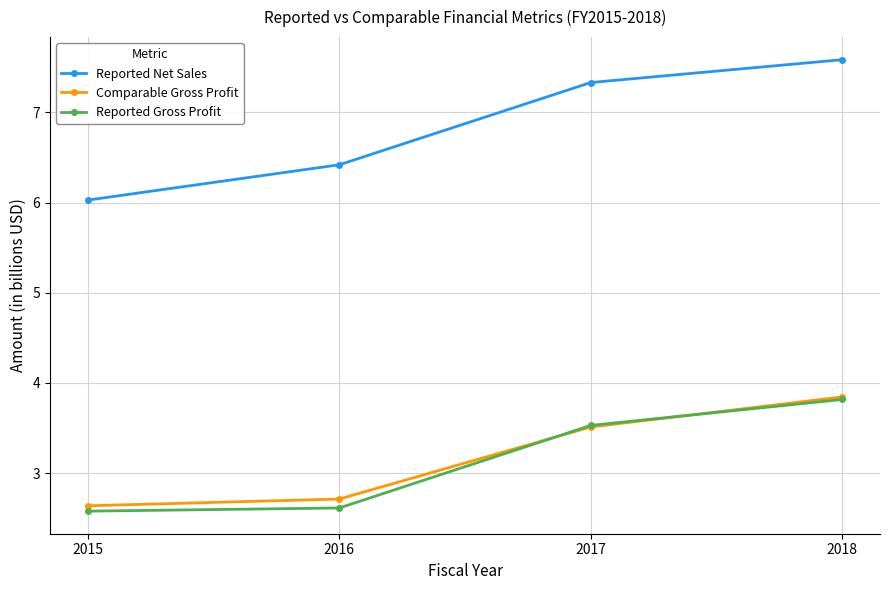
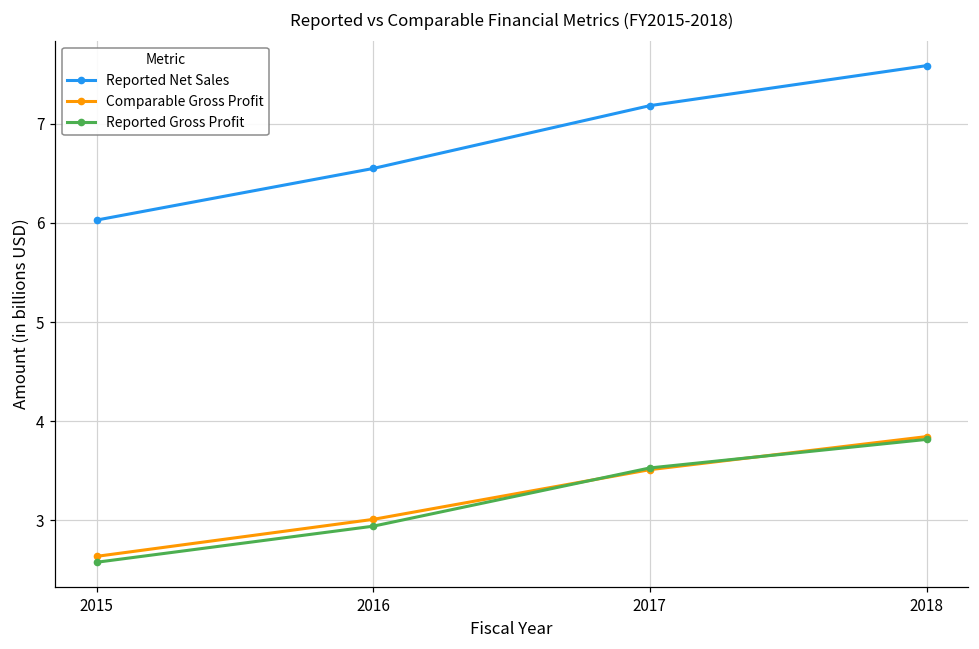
Reported Net Sales, 2016: 6.4 -> 6.5
Comparable Gross Profit, 2016: 2.7 -> 3.0
Reported Gross Profit, 2016: 2.6 -> 2.9
Reported Net Sales, 2017: 7.3 -> 7.2
